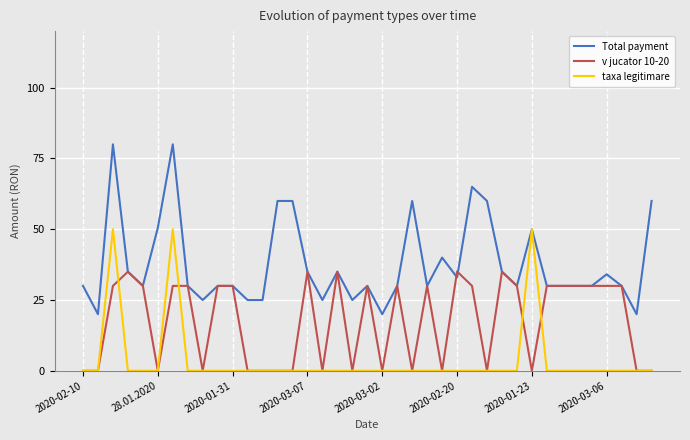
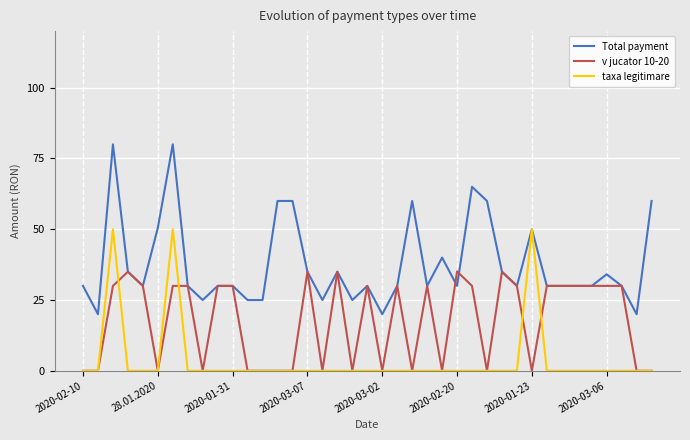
Total payment, 2020-02-20: 33 -> 30
